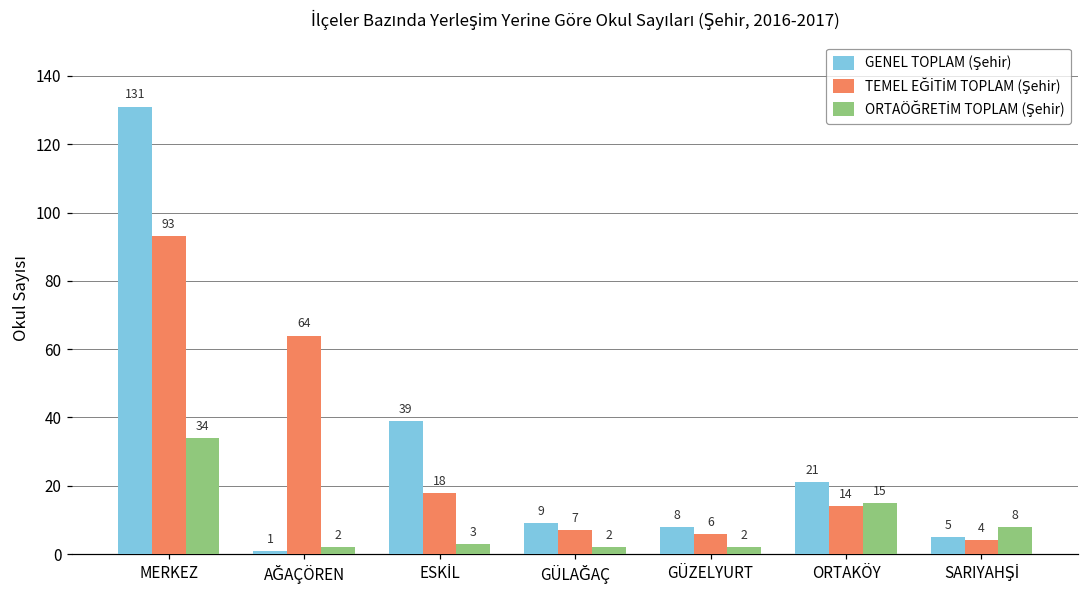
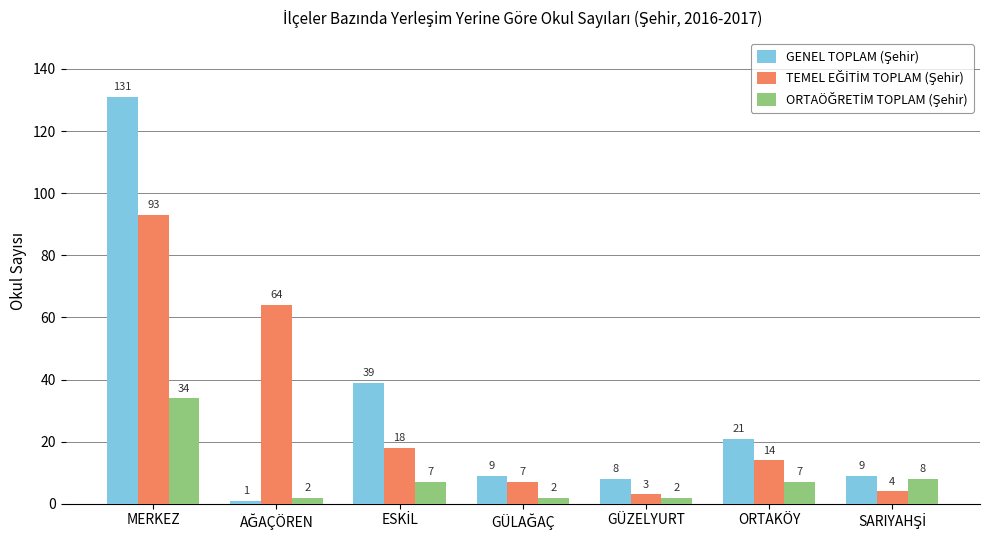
ORTAÖĞRETİM TOPLAM (Şehir), ESKİL: 3 -> 7
TEMEL EĞİTİM TOPLAM (Şehir), GÜZELYURT: 6 -> 3
ORTAÖĞRETİM TOPLAM (Şehir), ORTAKÖY: 15 -> 7
GENEL TOPLAM (Şehir), SARIYAHŞİ: 5 -> 9
